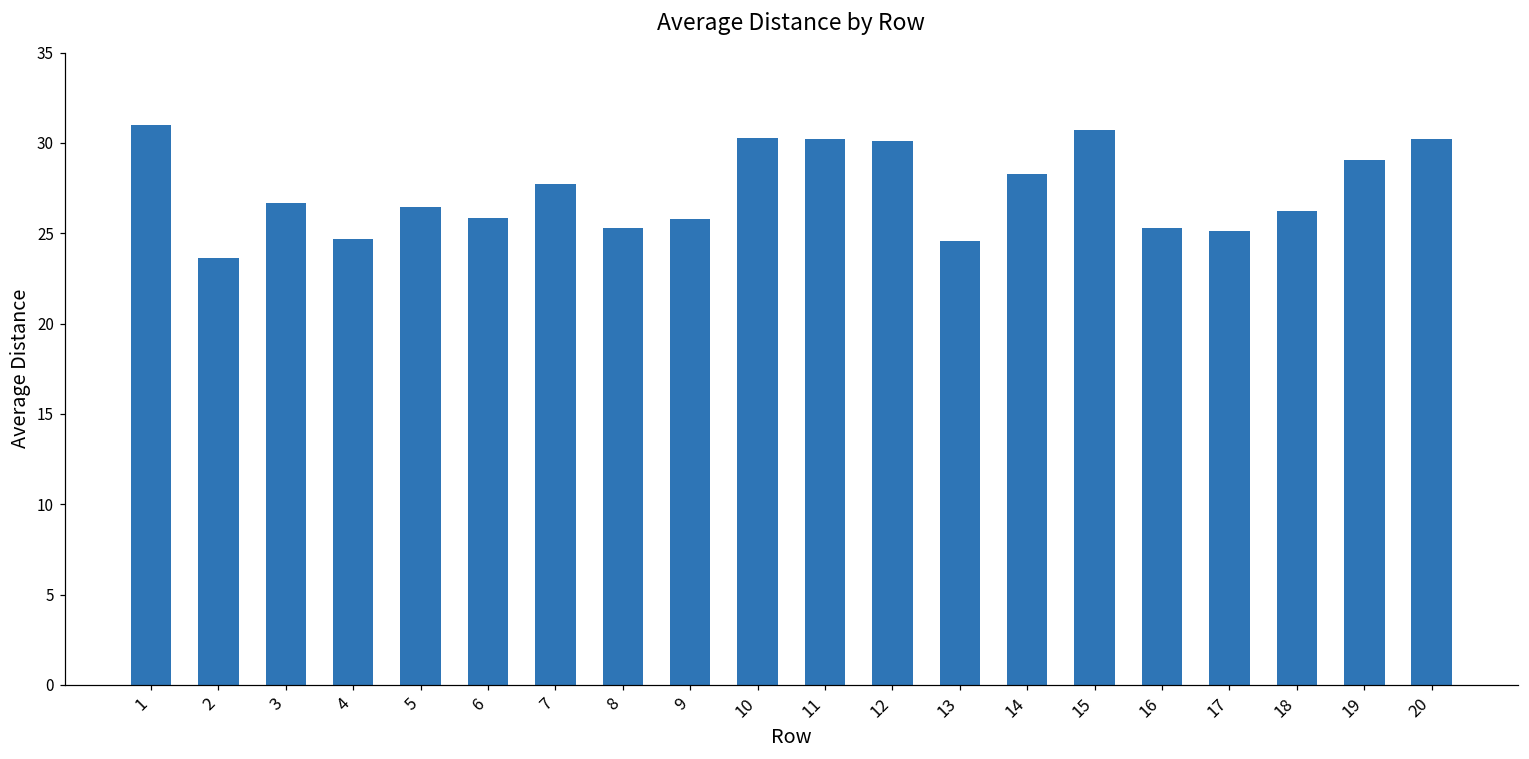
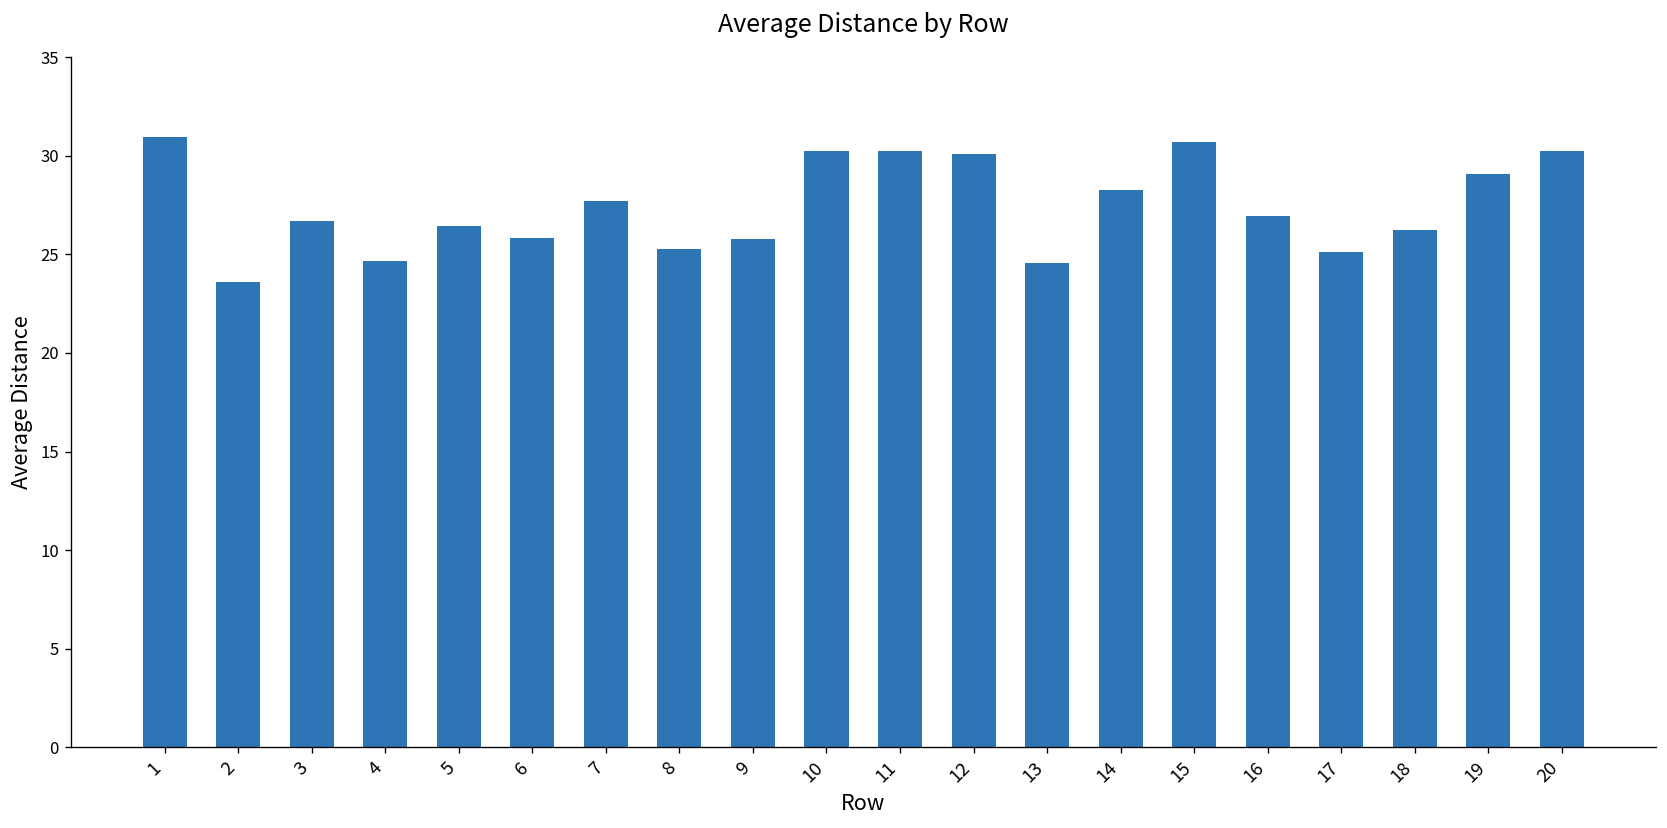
16: 25.3 -> 27.0
